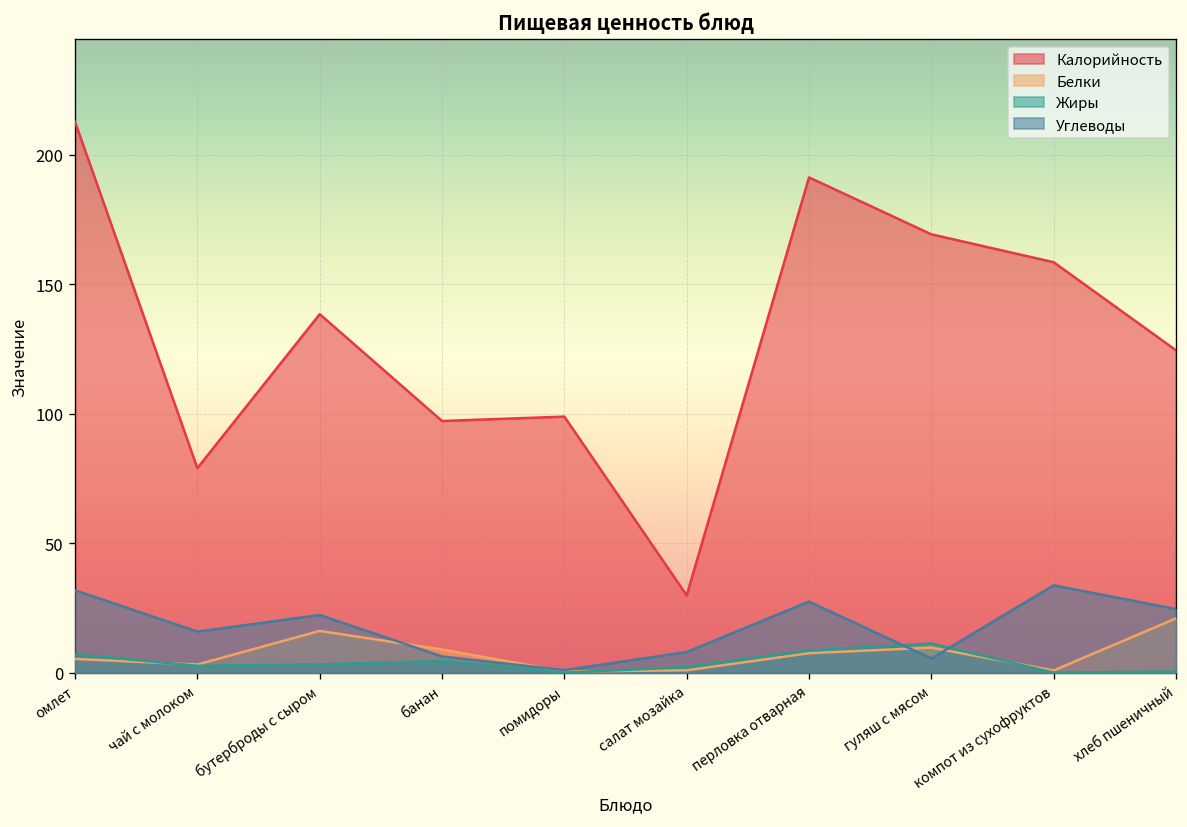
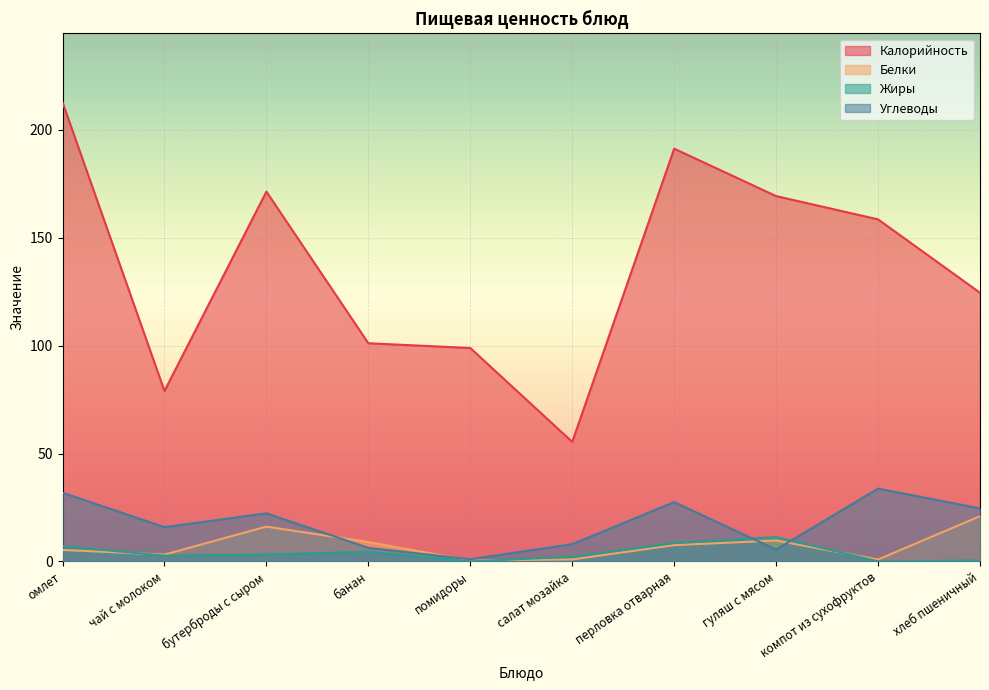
Калорийность, бутерброды с сыром: 138 -> 171
Калорийность, банан: 97 -> 101
Калорийность, салат мозайка: 30 -> 55
